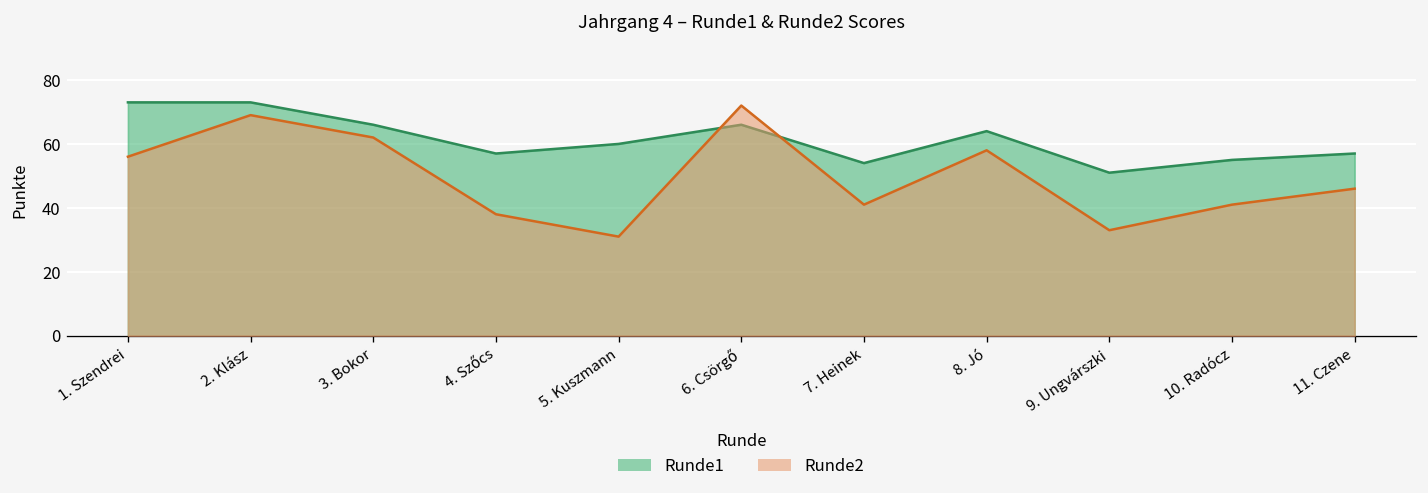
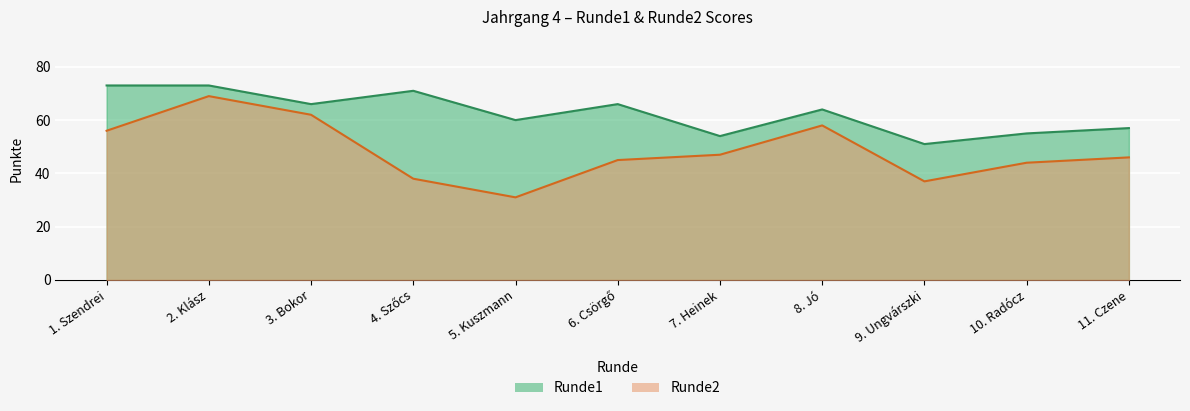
Runde1, 4. Szőcs: 57 -> 71
Runde2, 6. Csörgő: 72 -> 45
Runde2, 7. Heinek: 41 -> 47
Runde2, 9. Ungvárszki: 33 -> 37
Runde2, 10. Radócz: 41 -> 44
